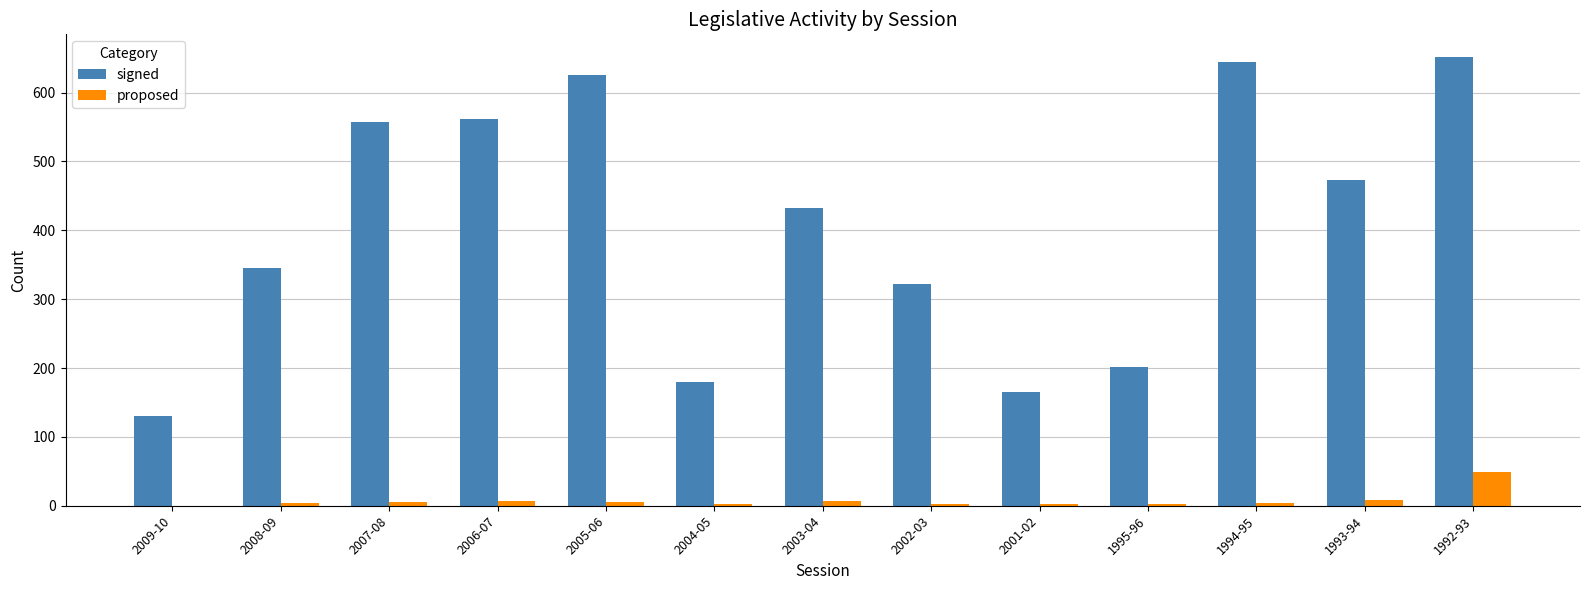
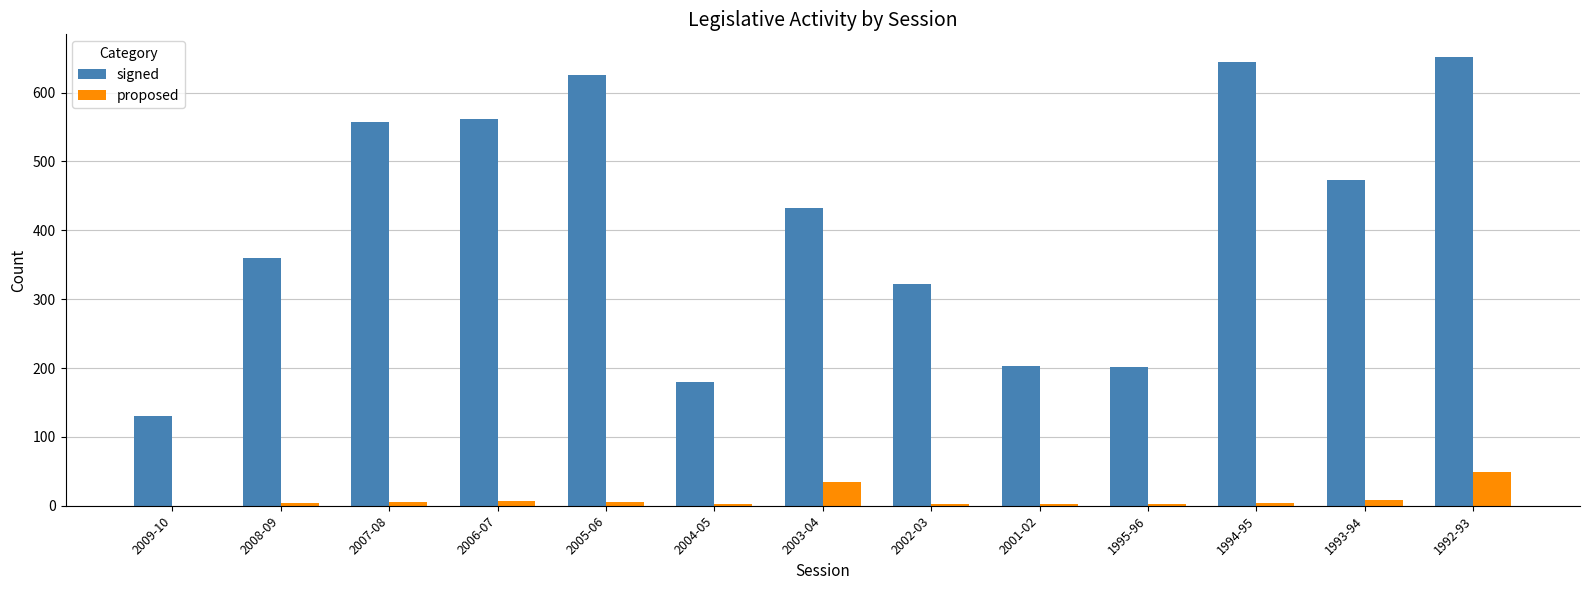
signed, 2008-09: 350 -> 360
proposed, 2003-04: 10 -> 40
signed, 2001-02: 170 -> 200
